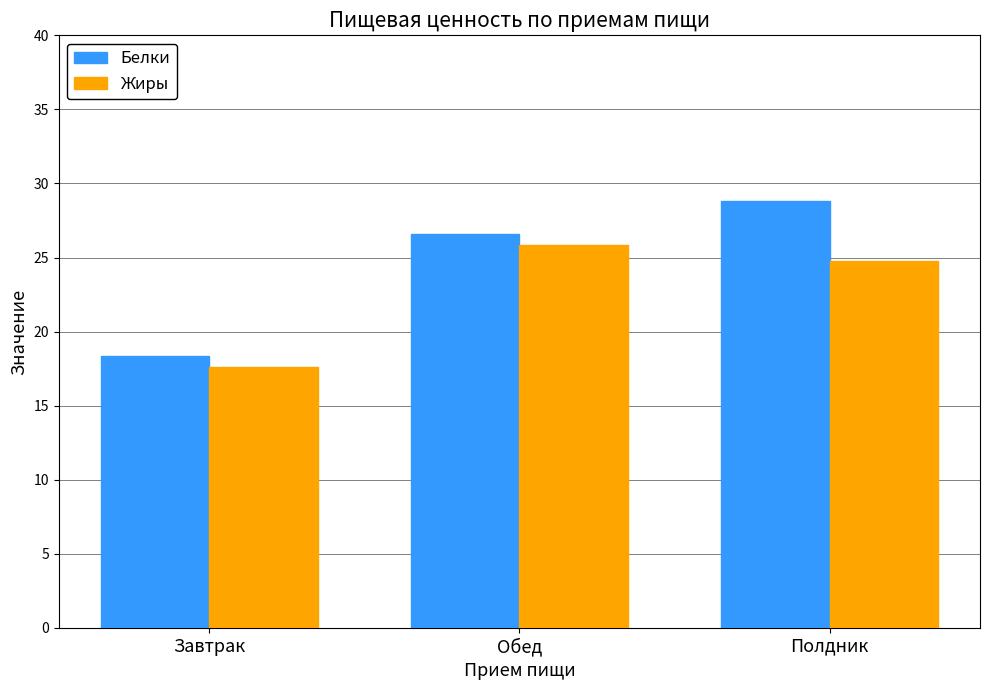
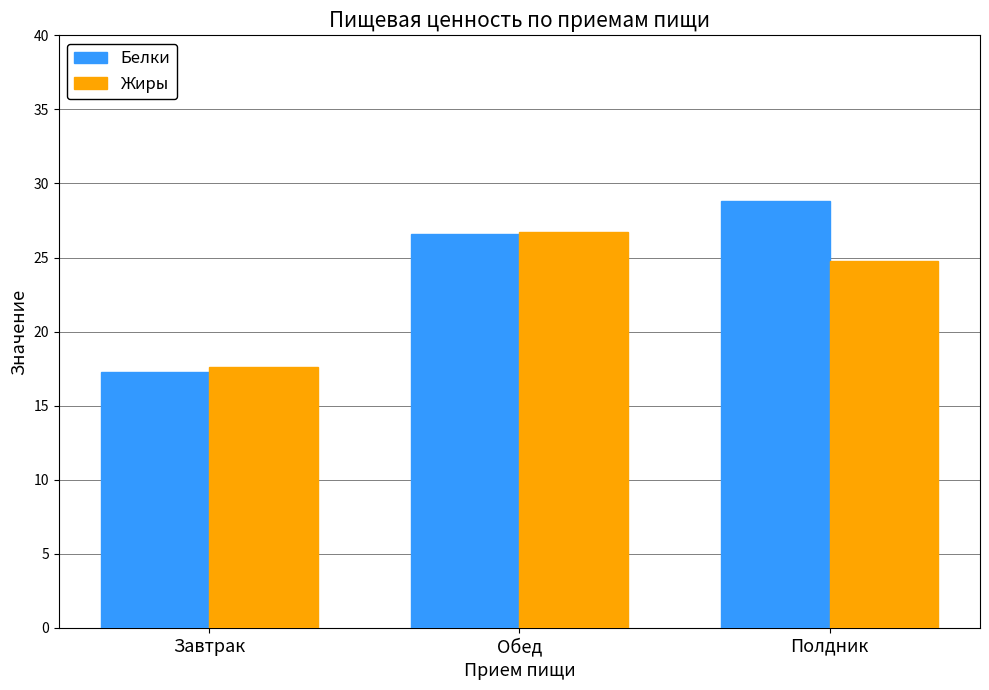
Белки, Завтрак: 18.4 -> 17.2
Жиры, Обед: 25.8 -> 26.8
